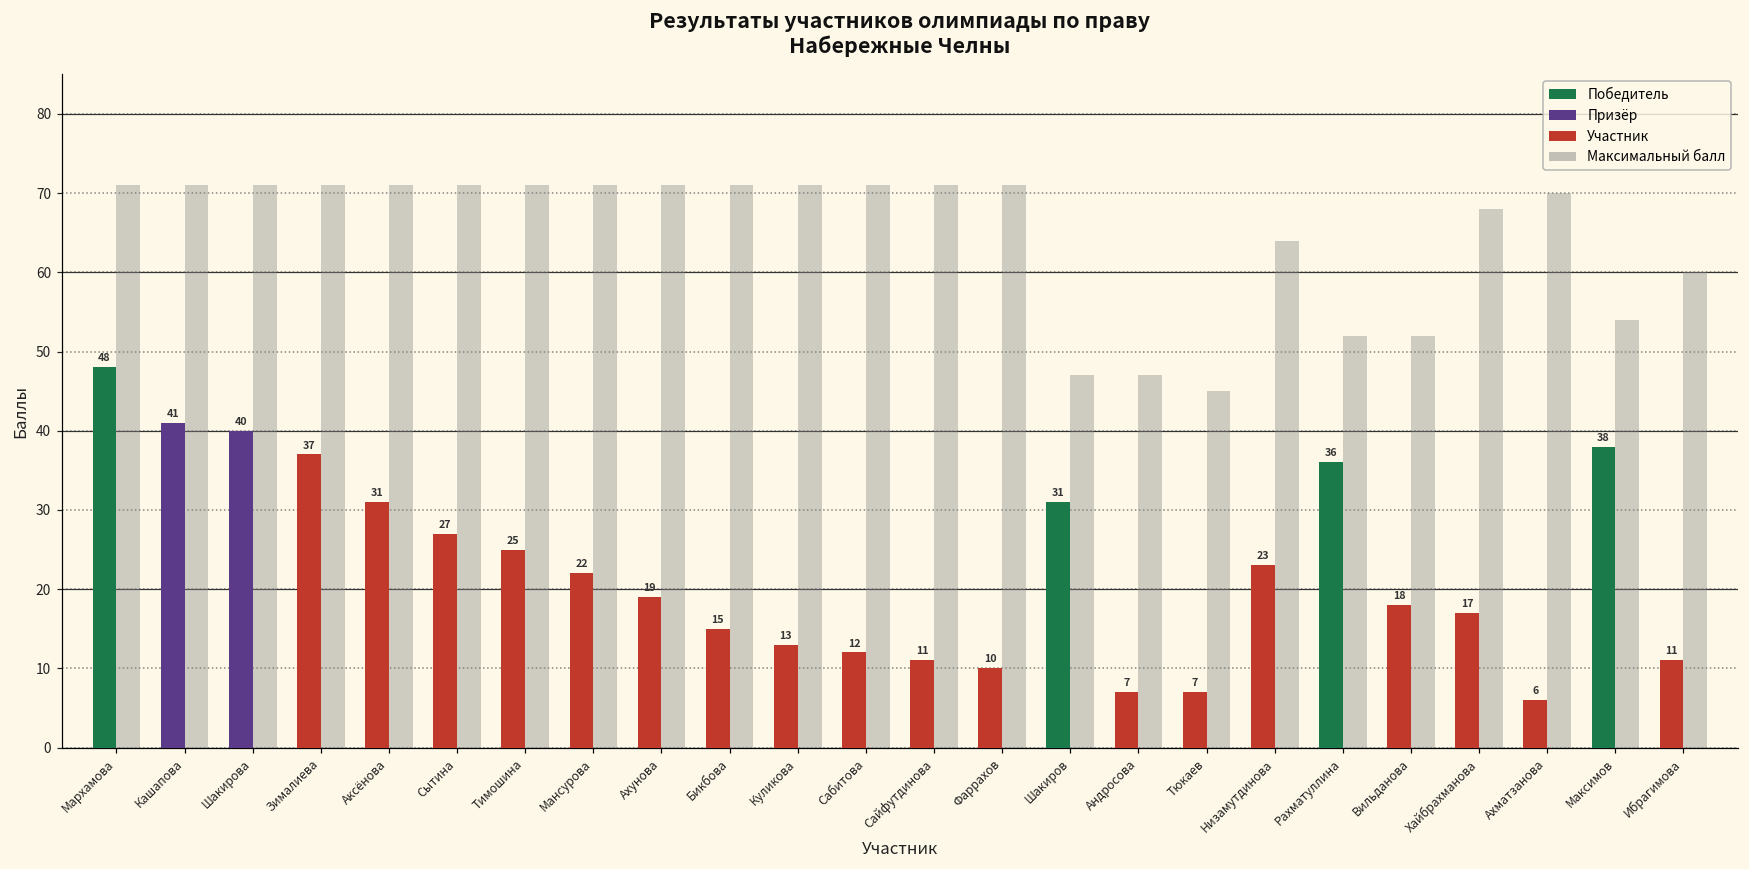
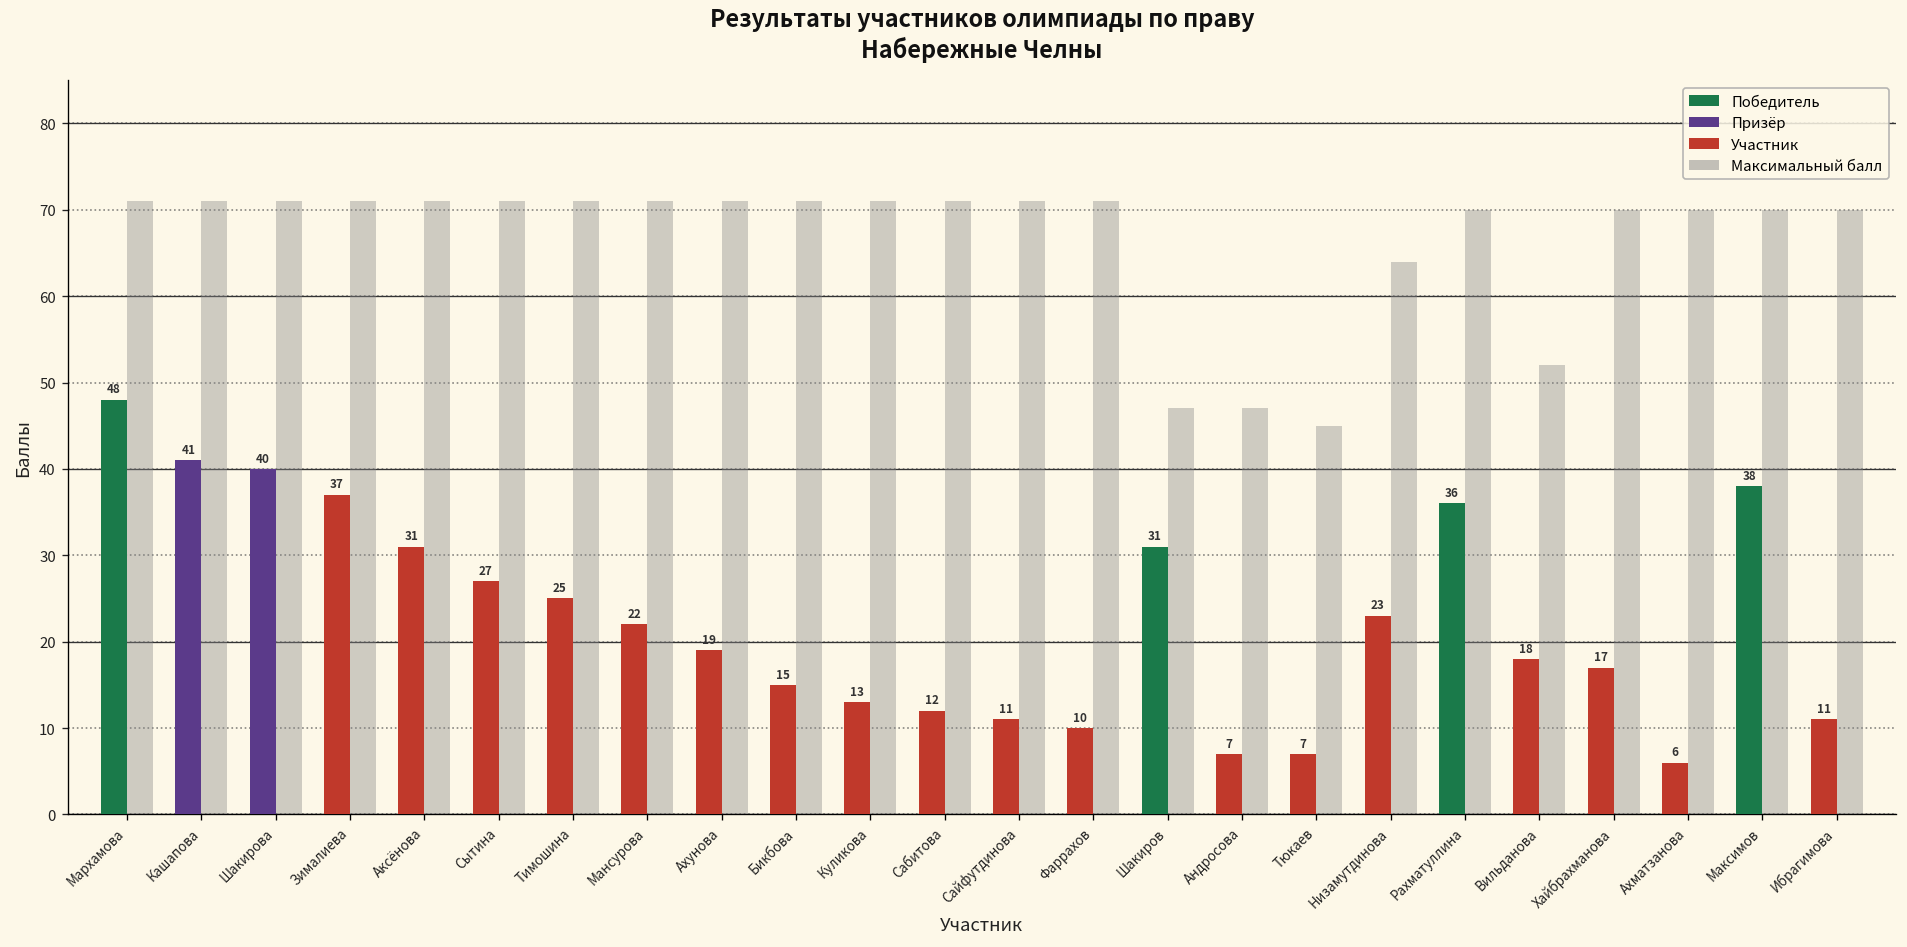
Максимальный балл, Рахматуллина: 52 -> 70
Максимальный балл, Хайбрахманова: 68 -> 70
Максимальный балл, Максимов: 54 -> 70
Максимальный балл, Ибрагимова: 60 -> 70
